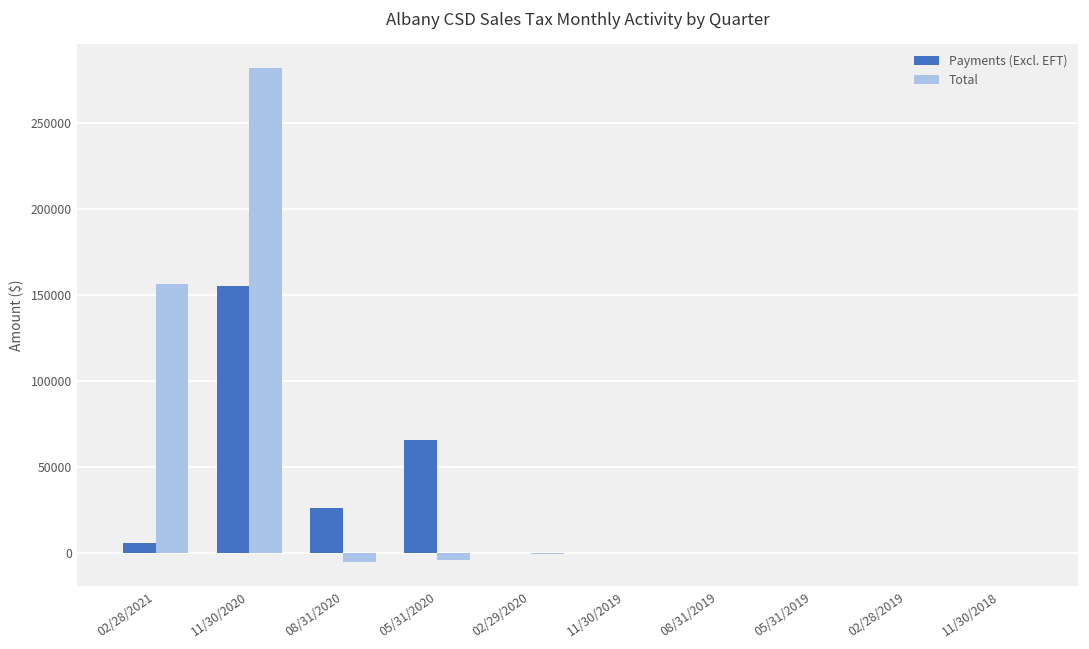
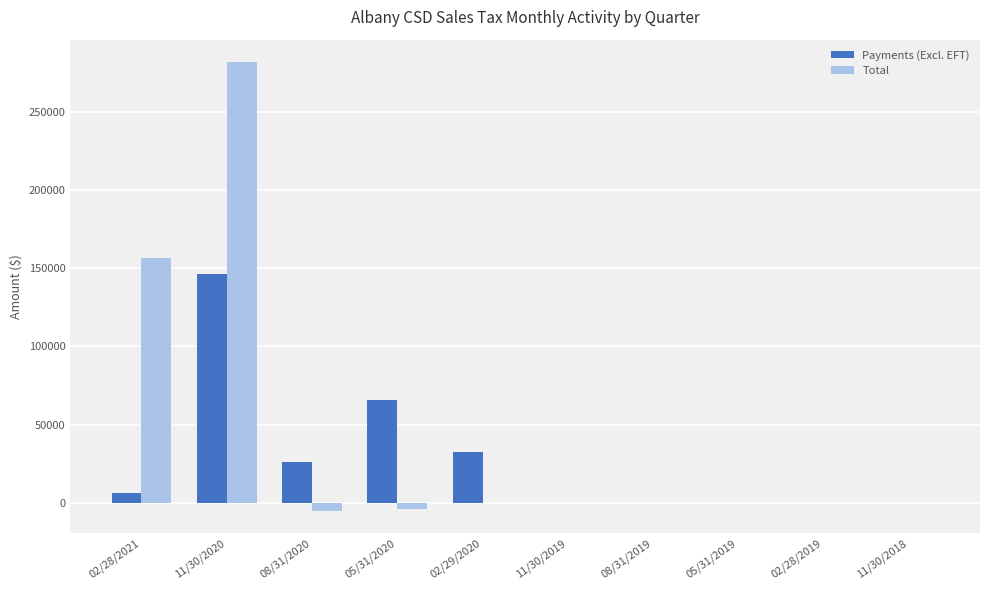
Payments (Excl. EFT), 11/30/2020: 155000 -> 146000
Payments (Excl. EFT), 02/29/2020: 0 -> 32000
